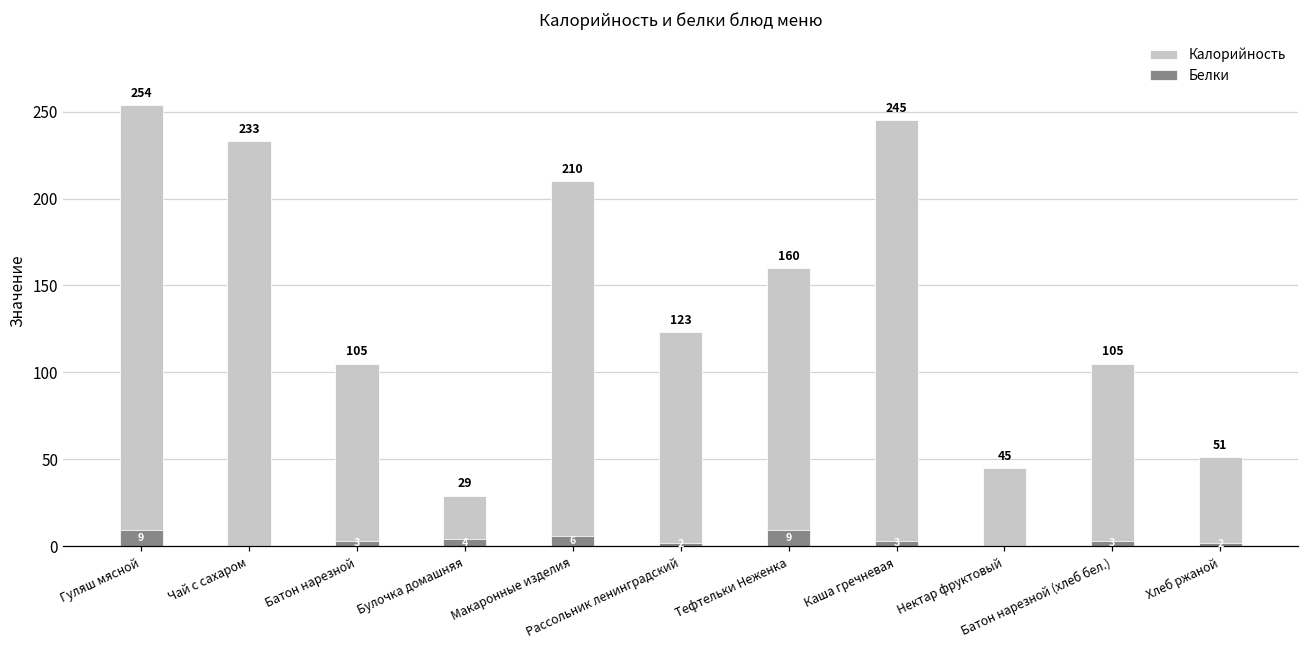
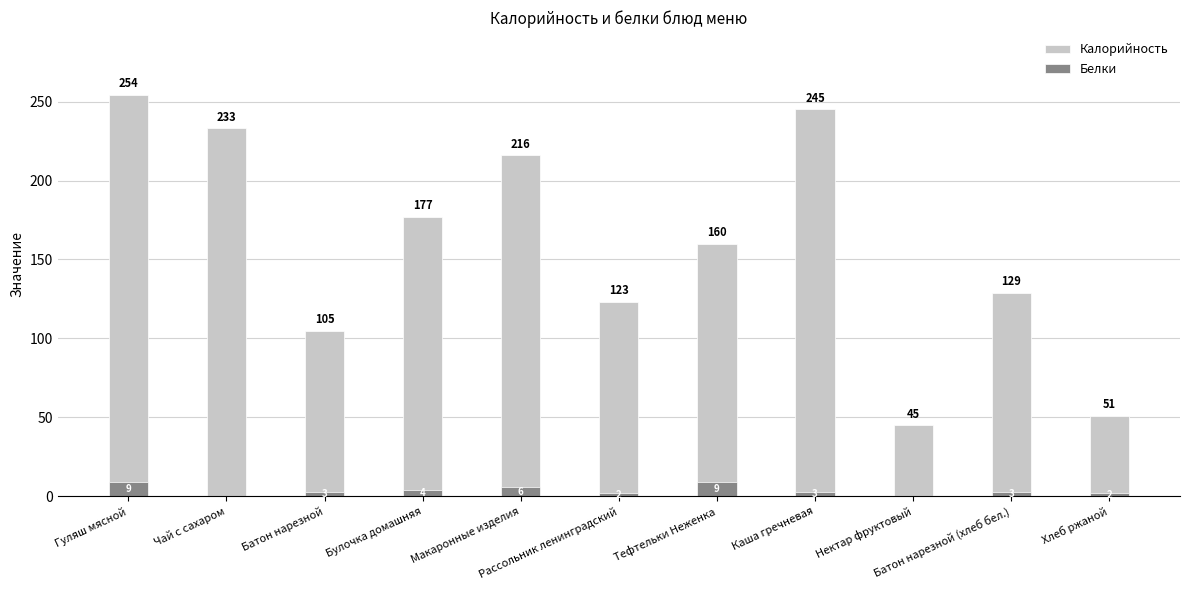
Калорийность, Булочка домашняя: 29 -> 177
Калорийность, Макаронные изделия: 210 -> 216
Калорийность, Батон нарезной (хлеб бел.): 105 -> 129
